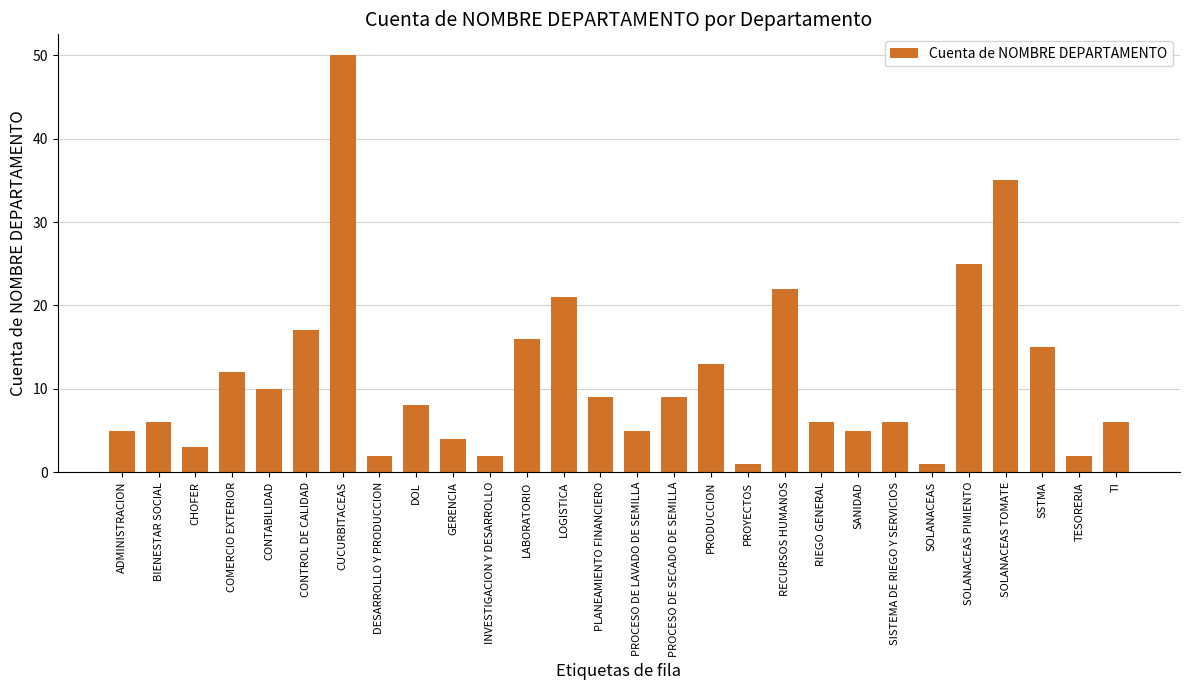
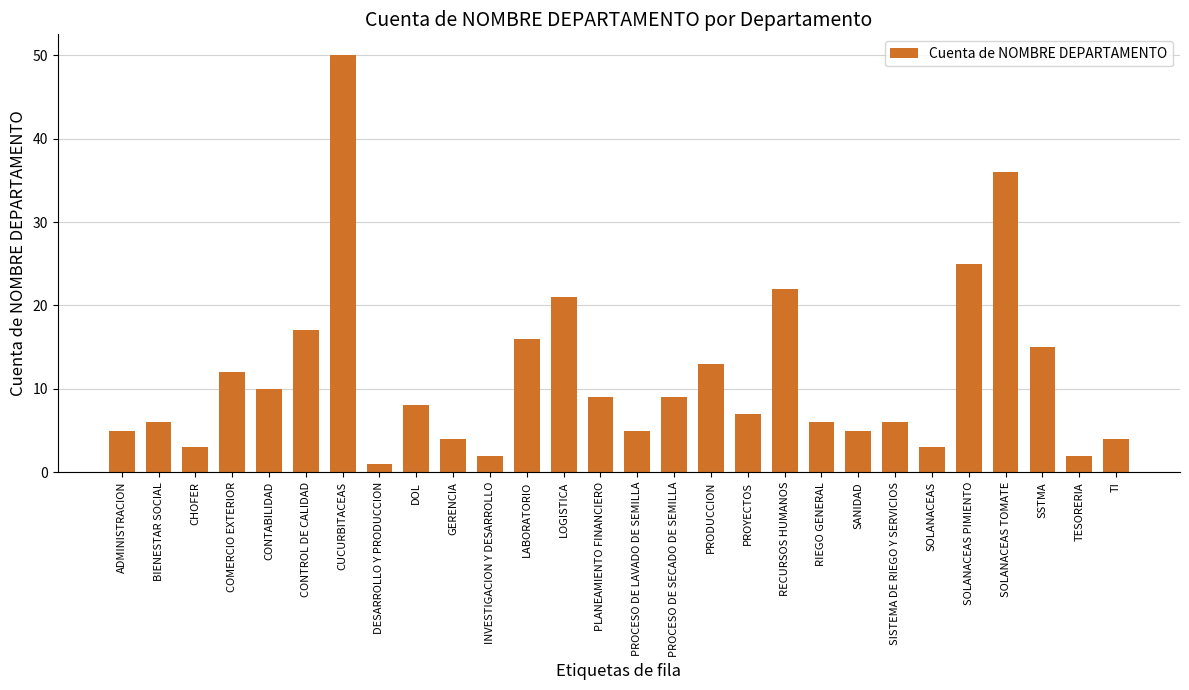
DESARROLLO Y PRODUCCION: 2 -> 1
PROYECTOS: 1 -> 7
SOLANACEAS: 1 -> 3
SOLANACEAS TOMATE: 35 -> 36
TI: 6 -> 4
